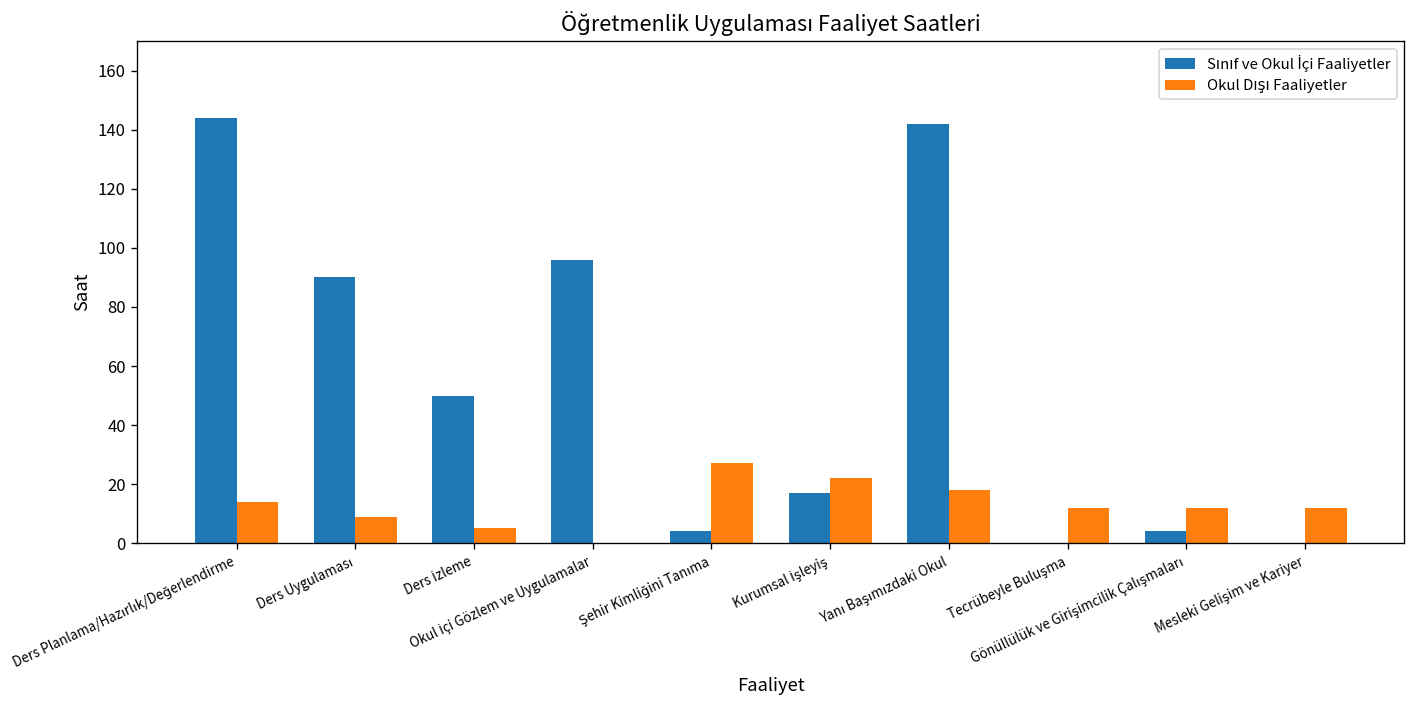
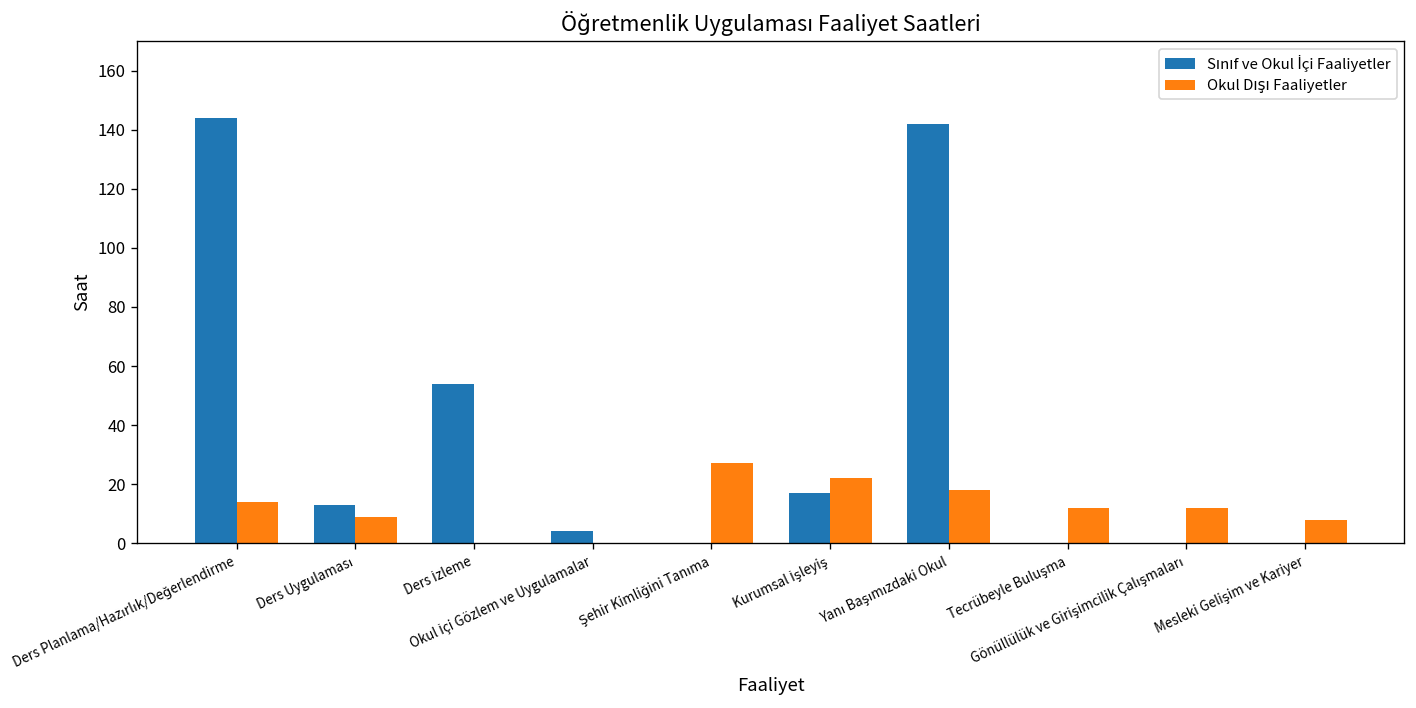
Sınıf ve Okul İçi Faaliyetler, Ders Uygulaması: 90 -> 13
Sınıf ve Okul İçi Faaliyetler, Ders İzleme: 50 -> 54
Okul Dışı Faaliyetler, Ders İzleme: 5 -> 0
Sınıf ve Okul İçi Faaliyetler, Okul İçi Gözlem ve Uygulamalar: 96 -> 4
Sınıf ve Okul İçi Faaliyetler, Şehir Kimliğini Tanıma: 4 -> 0
Sınıf ve Okul İçi Faaliyetler, Gönüllülük ve Girişimcilik Çalışmaları: 4 -> 0
Okul Dışı Faaliyetler, Mesleki Gelişim ve Kariyer: 12 -> 8
